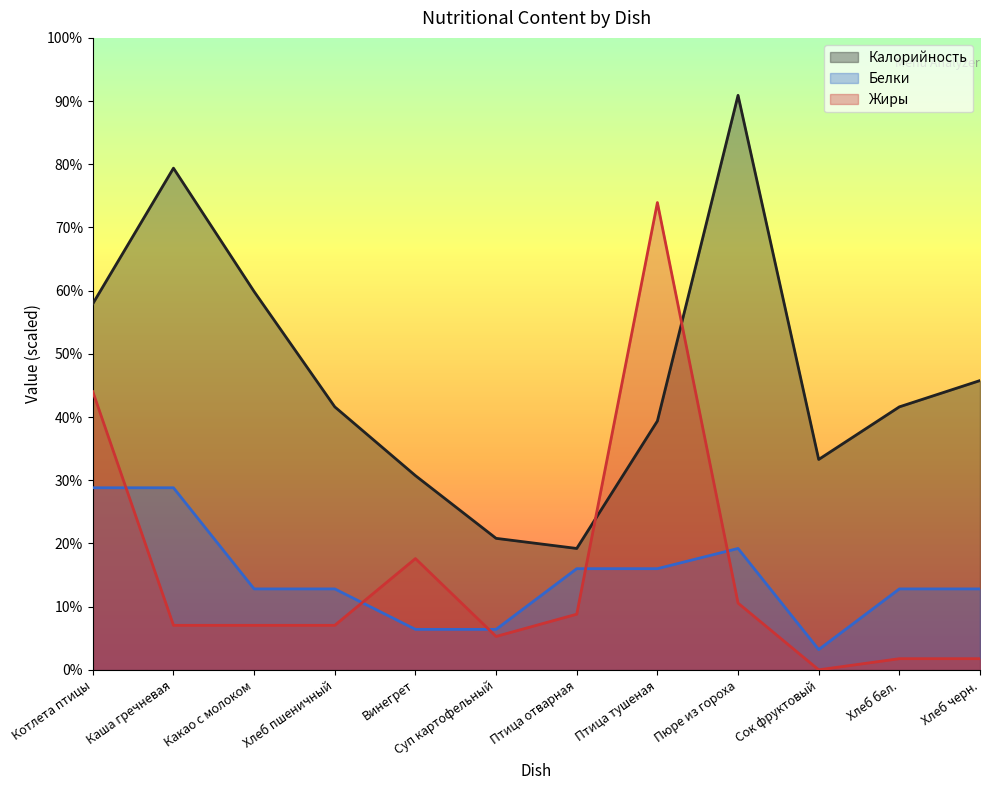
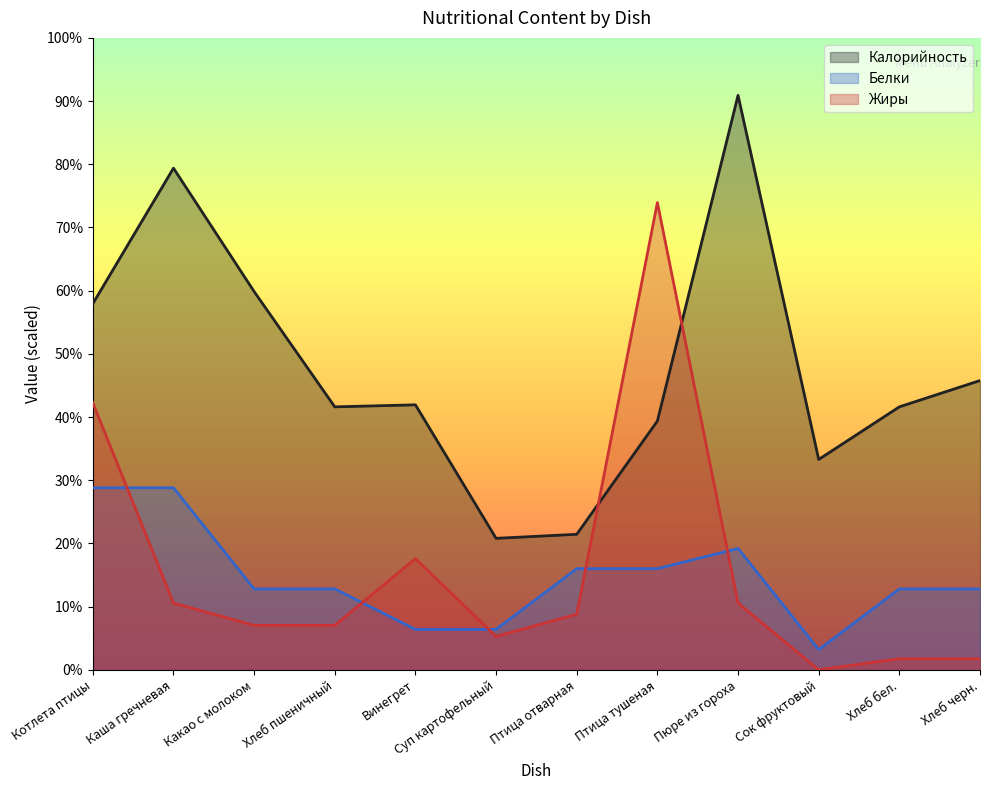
Жиры, Котлета птицы: 44% -> 42%
Жиры, Каша гречневая: 7% -> 11%
Калорийность, Винегрет: 31% -> 42%
Калорийность, Птица отварная: 19% -> 21%
